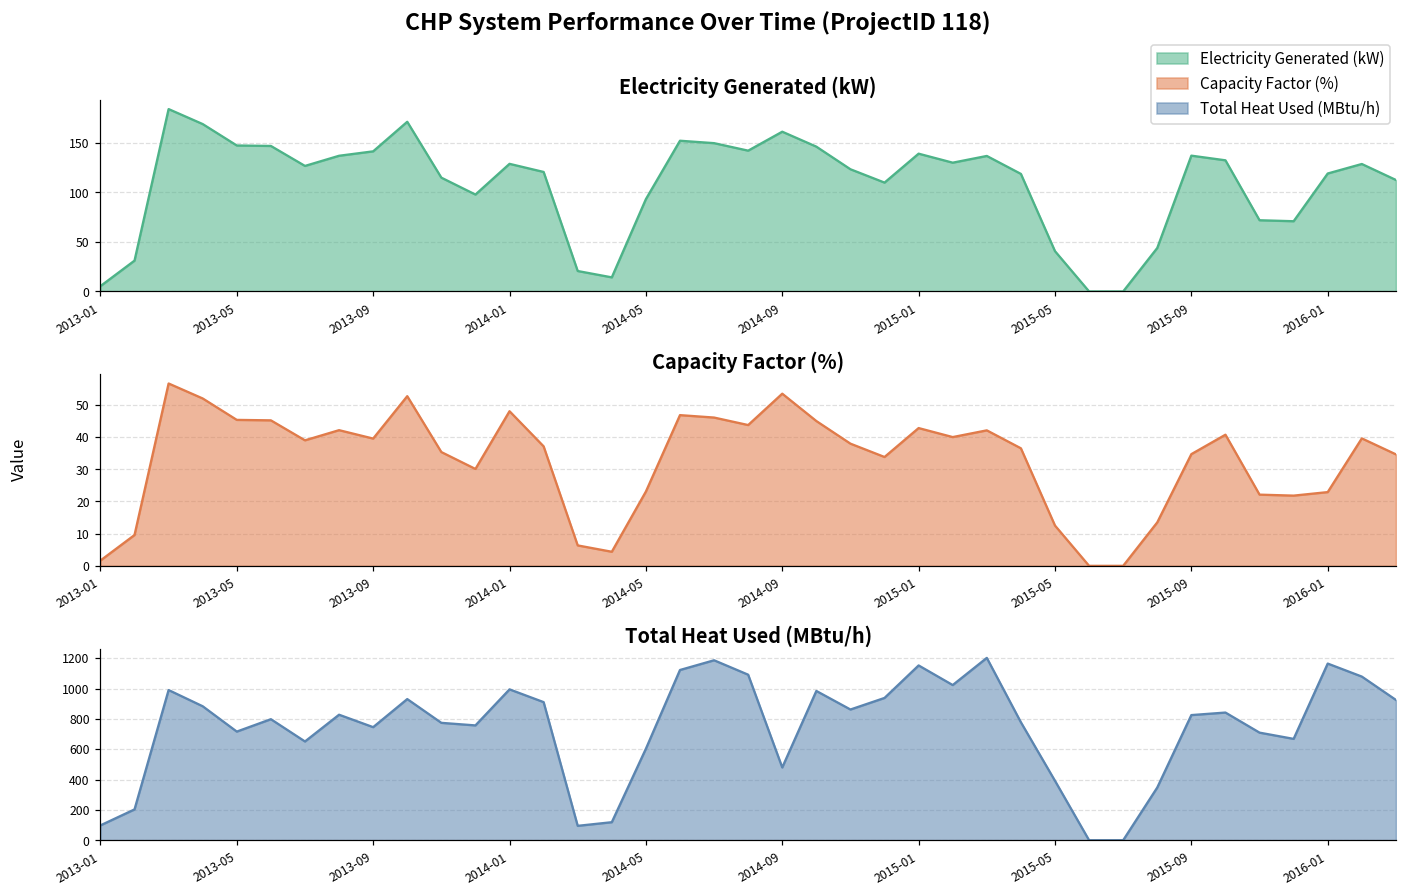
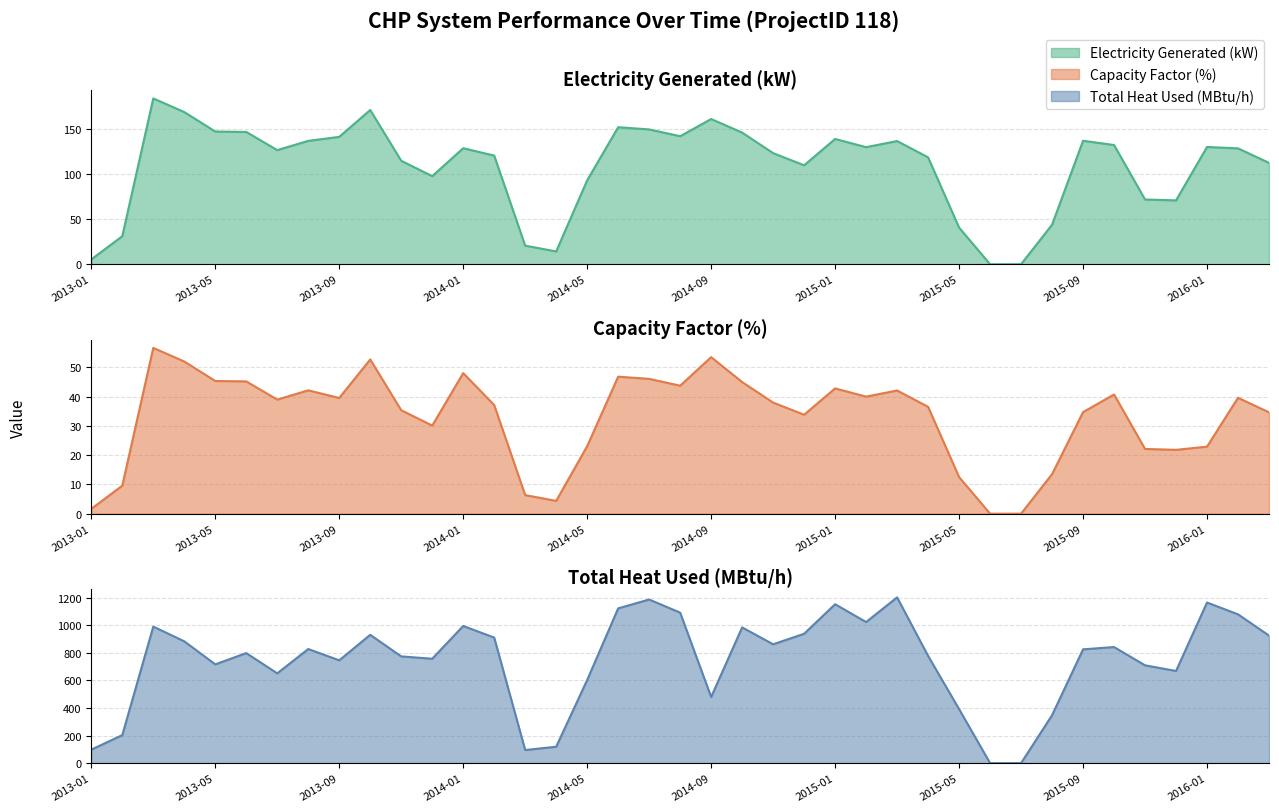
Electricity Generated (kW), 2016-01: 120 -> 130
